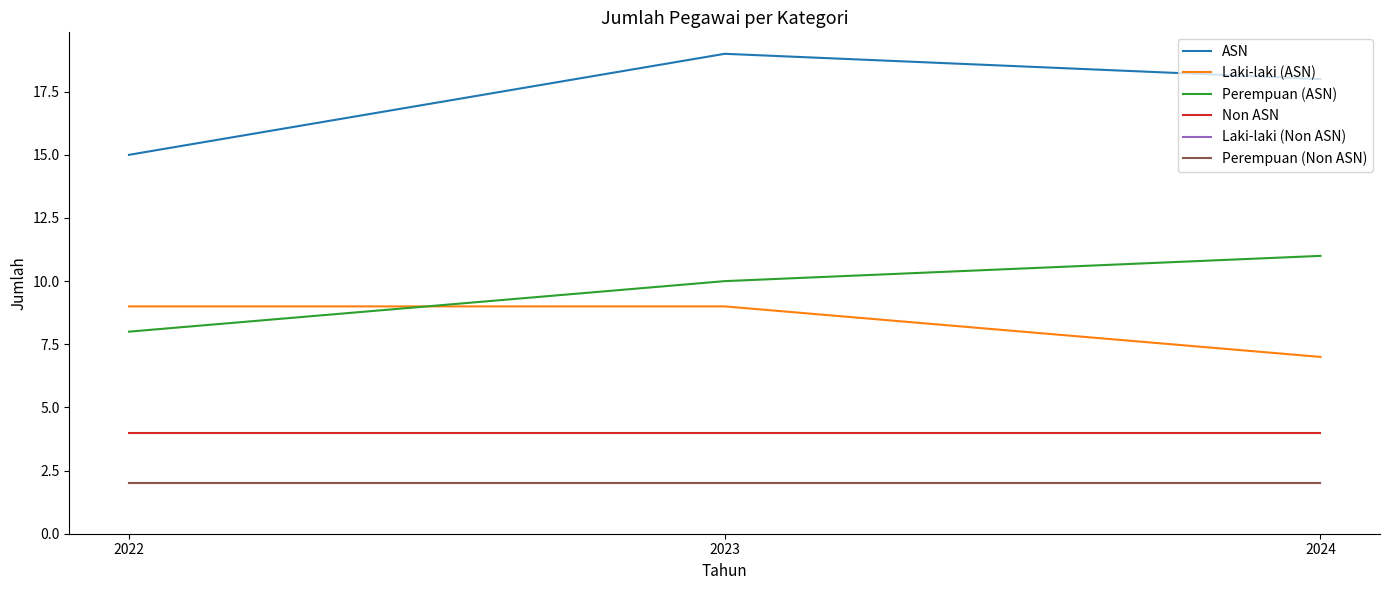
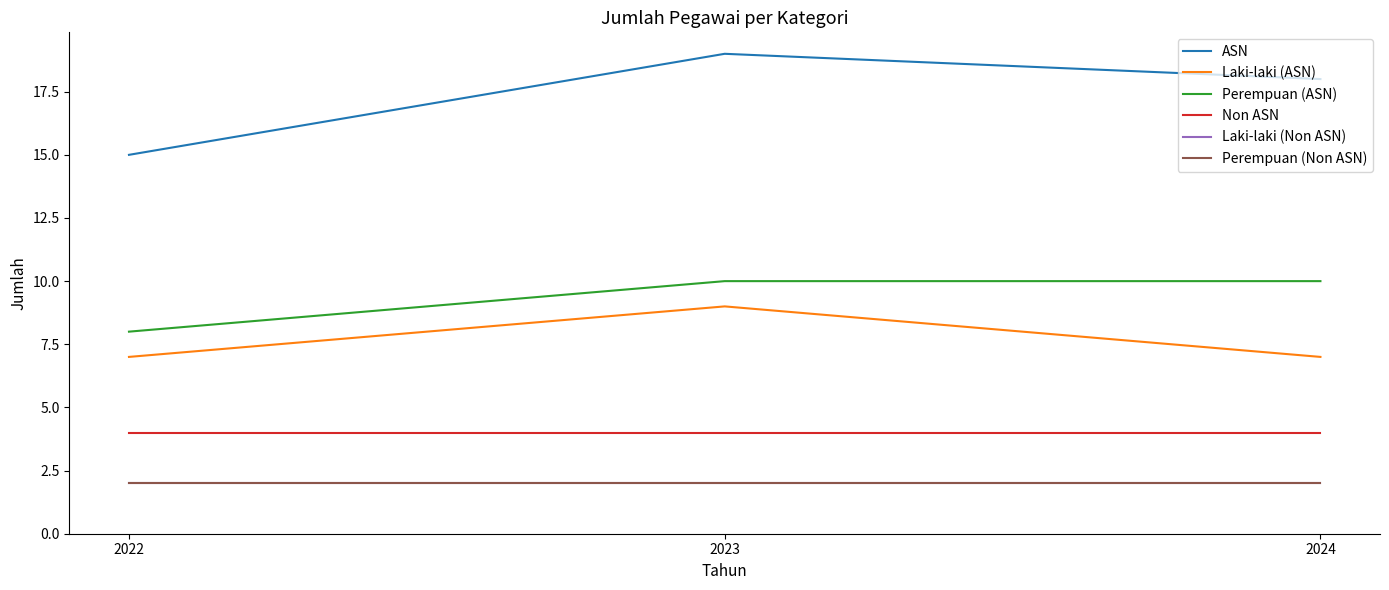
Laki-laki (ASN), 2022: 9 -> 7
Perempuan (ASN), 2024: 11 -> 10
